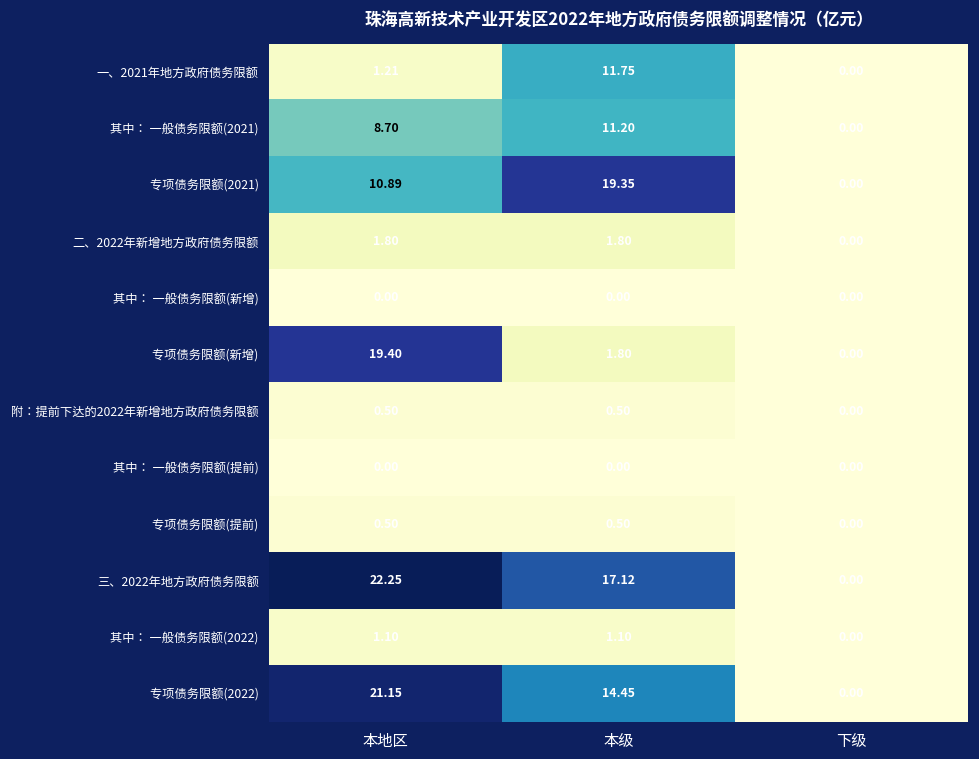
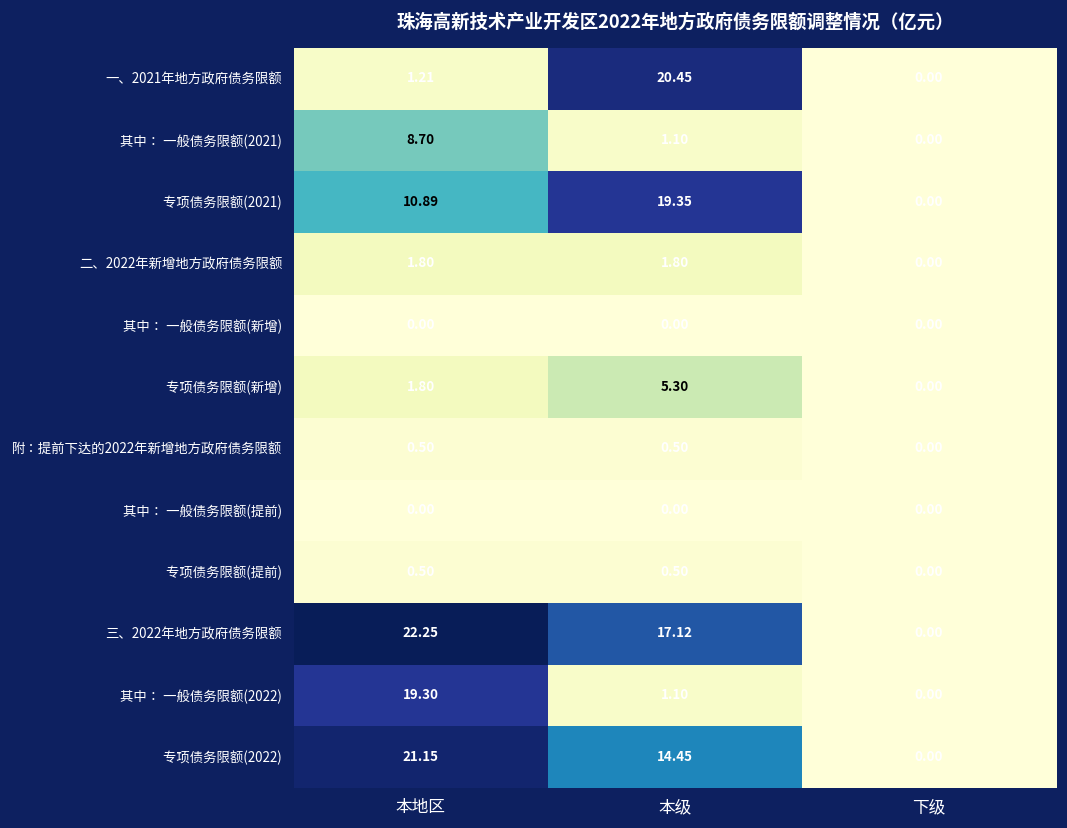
一、2021年地方政府债务限额, 本级: 11.75 -> 20.45
其中： 一般债务限额(2021), 本级: 11.20 -> 1.10
专项债务限额(新增), 本地区: 19.40 -> 1.80
专项债务限额(新增), 本级: 1.80 -> 5.30
其中： 一般债务限额(2022), 本地区: 1.10 -> 19.30
